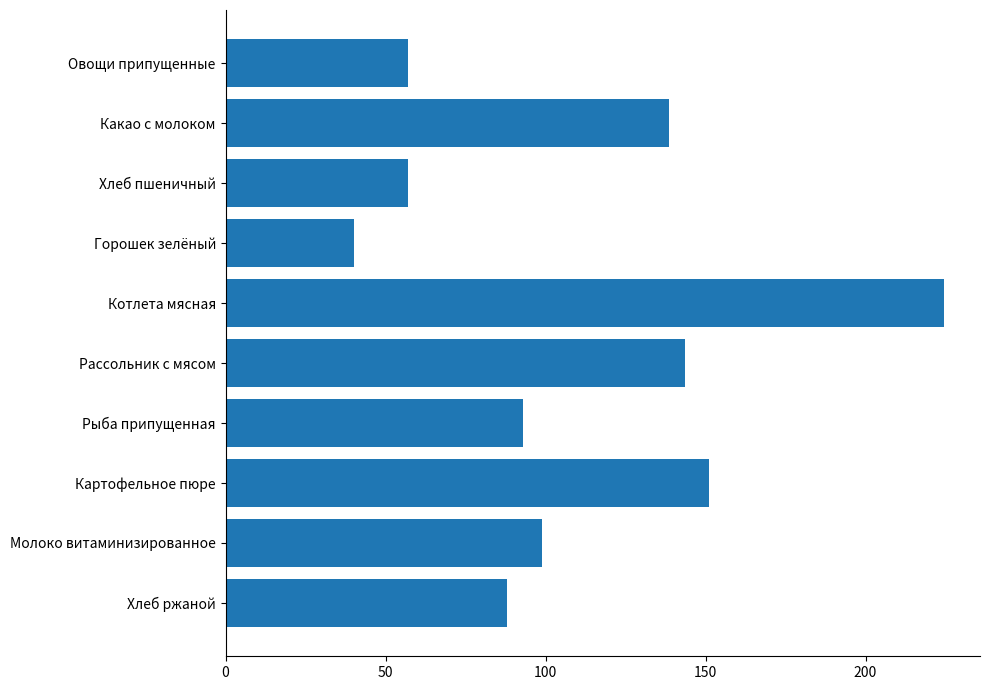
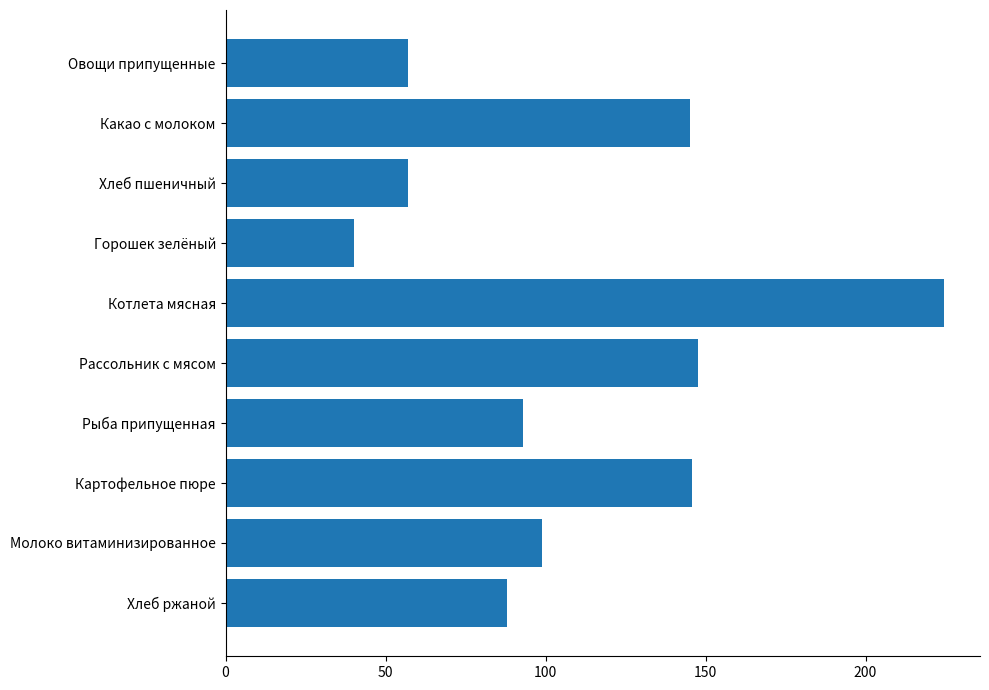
Какао с молоком: 139 -> 145
Рассольник с мясом: 143 -> 148
Картофельное пюре: 151 -> 146
